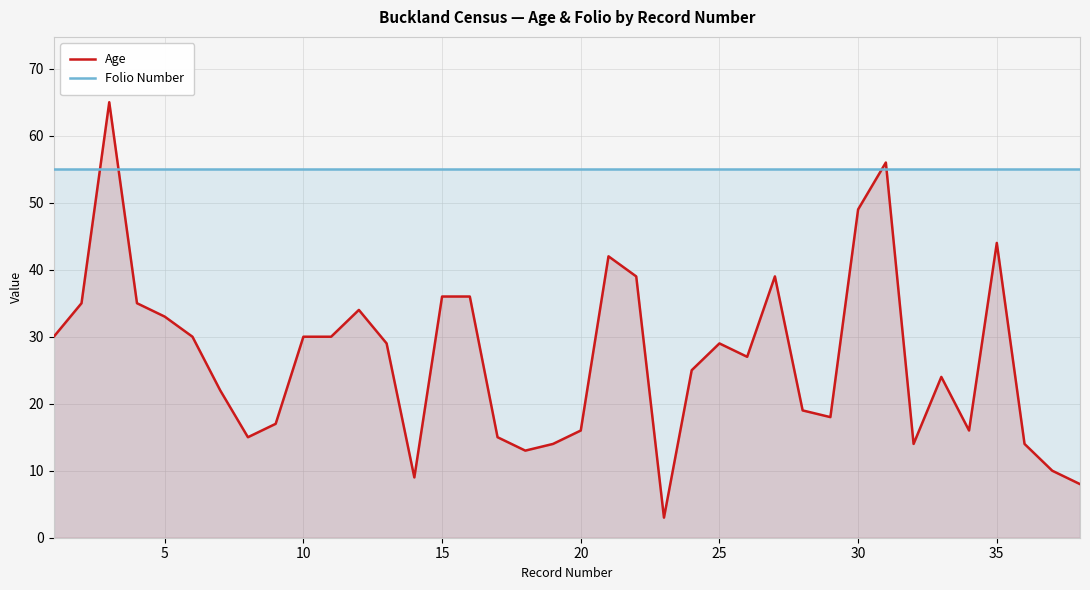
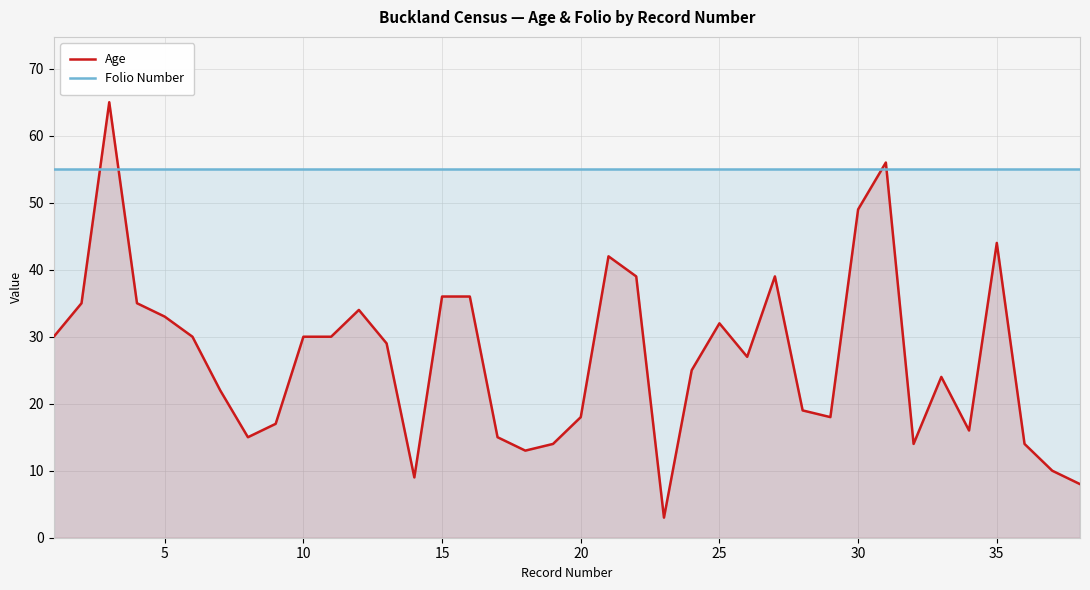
Age, 20: 16 -> 18
Age, 25: 29 -> 32
